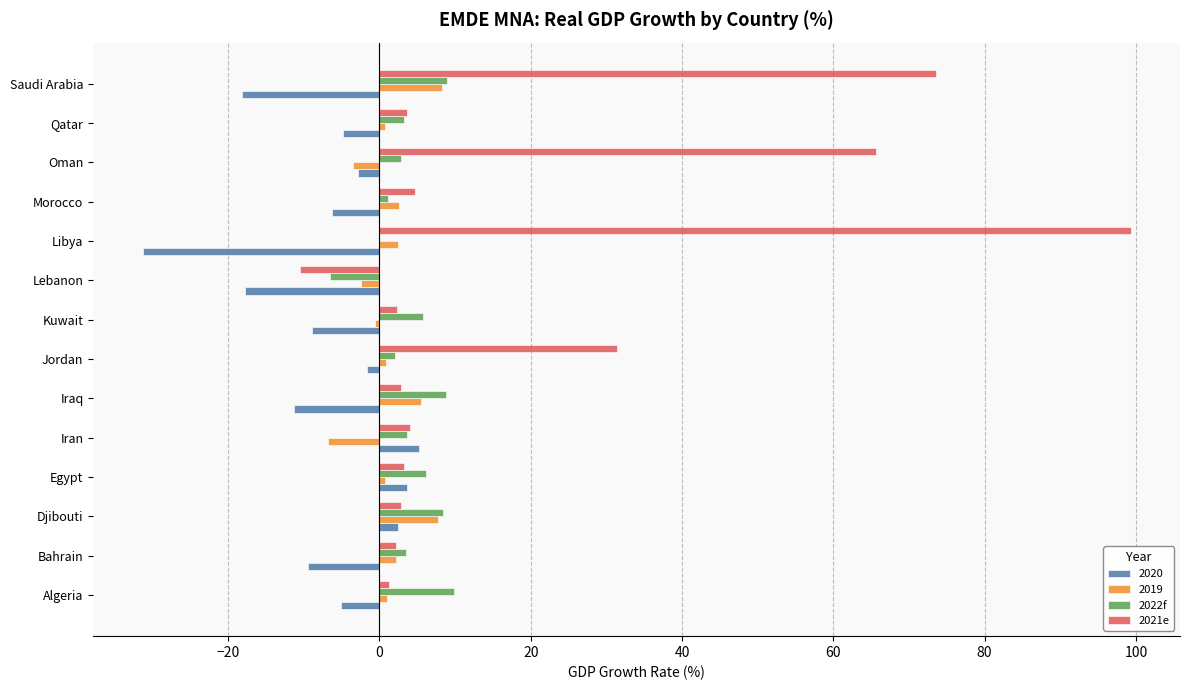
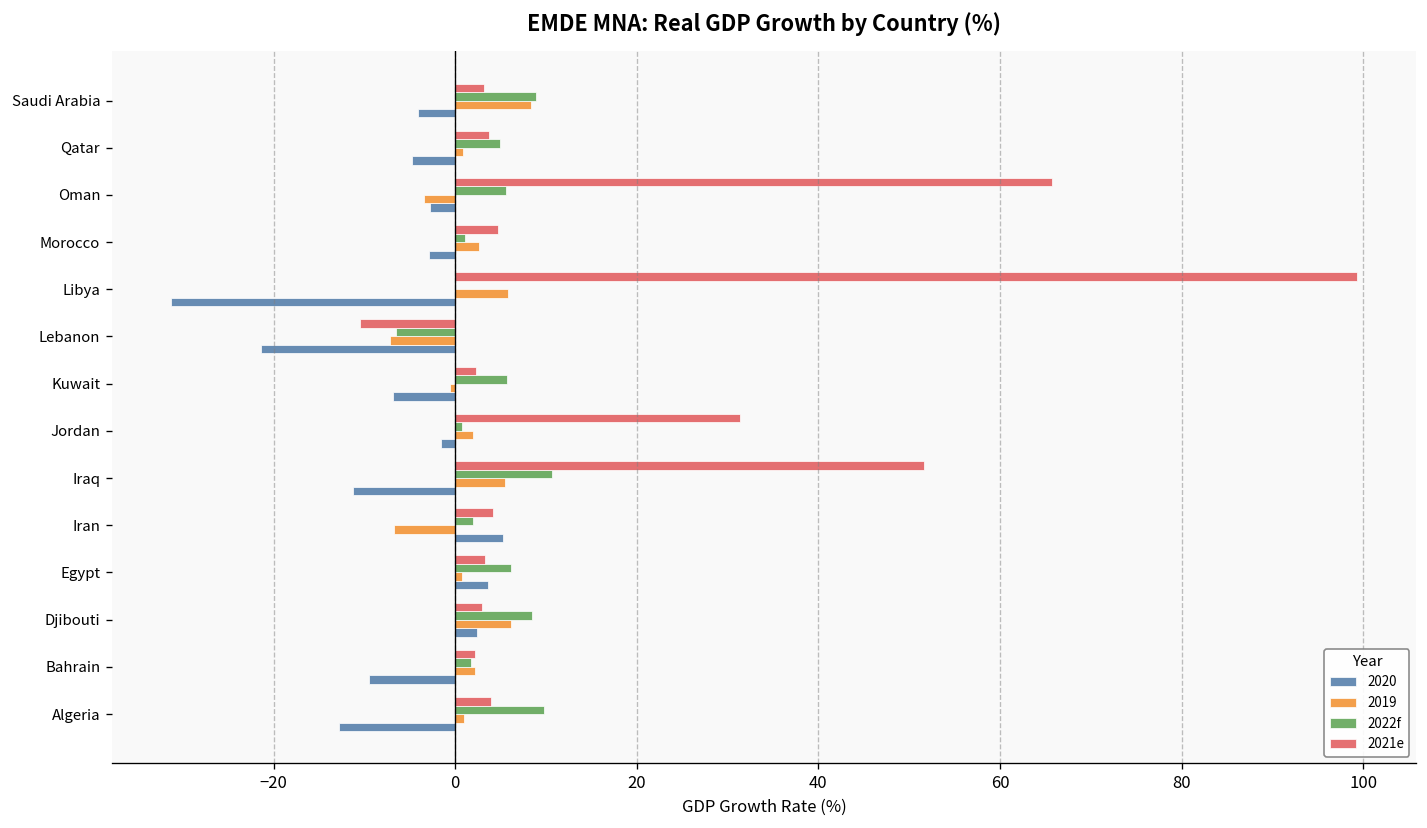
2021e, Saudi Arabia: 74 -> 3
2020, Saudi Arabia: -18 -> -4
2022f, Qatar: 3 -> 5
2022f, Oman: 3 -> 6
2020, Morocco: -6 -> -3
2019, Libya: 3 -> 6
2019, Lebanon: -2 -> -7
2020, Lebanon: -18 -> -21
2020, Kuwait: -9 -> -7
2022f, Jordan: 2 -> 1
2019, Jordan: 1 -> 2
2021e, Iraq: 3 -> 52
2022f, Iraq: 9 -> 11
2022f, Iran: 4 -> 2
2019, Djibouti: 8 -> 6
2022f, Bahrain: 4 -> 2
2021e, Algeria: 1 -> 4
2020, Algeria: -5 -> -13
